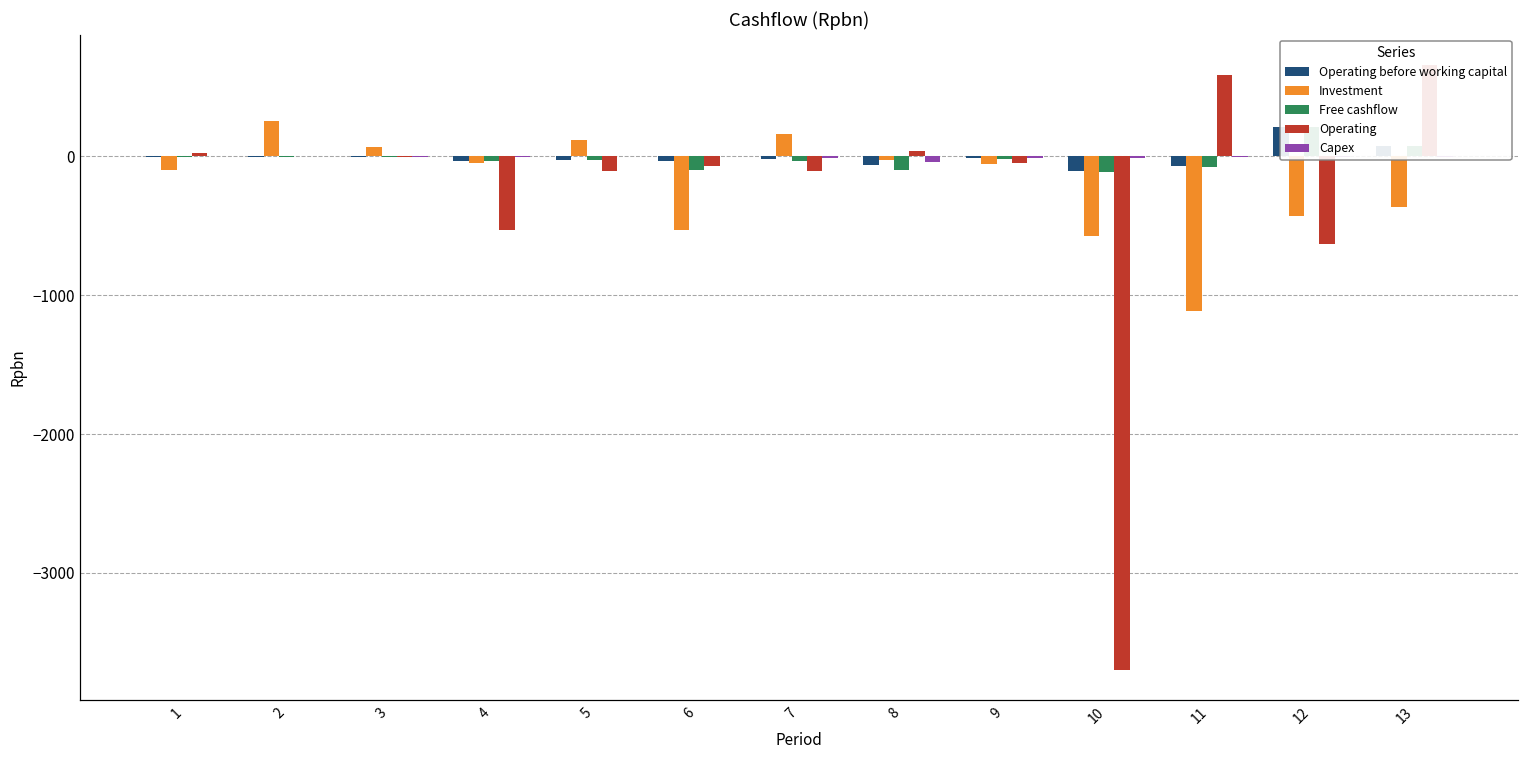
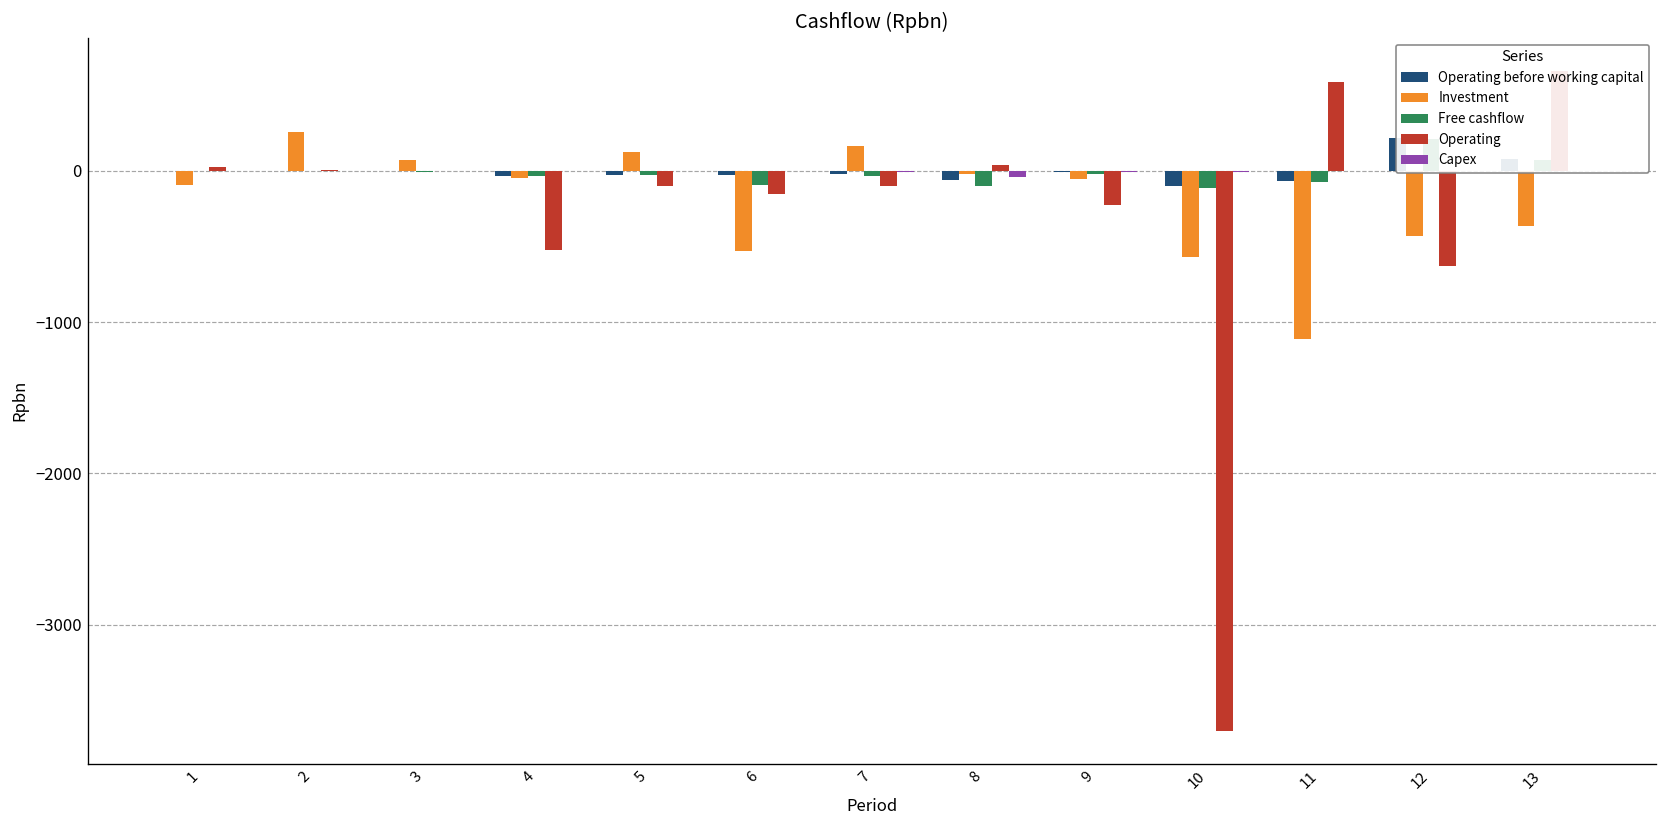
Operating, 6: -70 -> -160
Operating, 9: -50 -> -230
